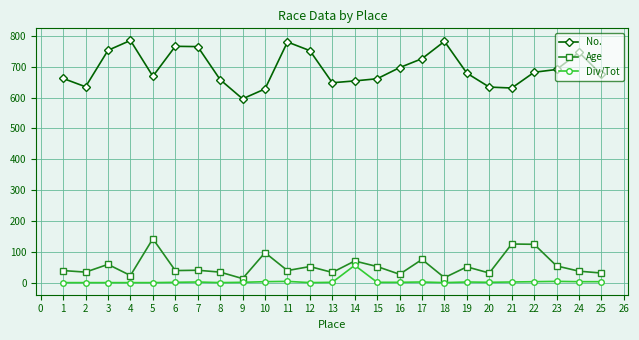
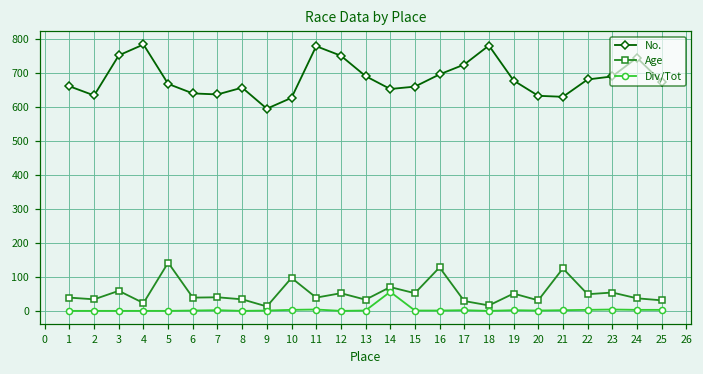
No., 6: 770 -> 640
No., 7: 770 -> 640
No., 13: 650 -> 690
Age, 16: 30 -> 130
Age, 17: 80 -> 30
Age, 22: 130 -> 50
